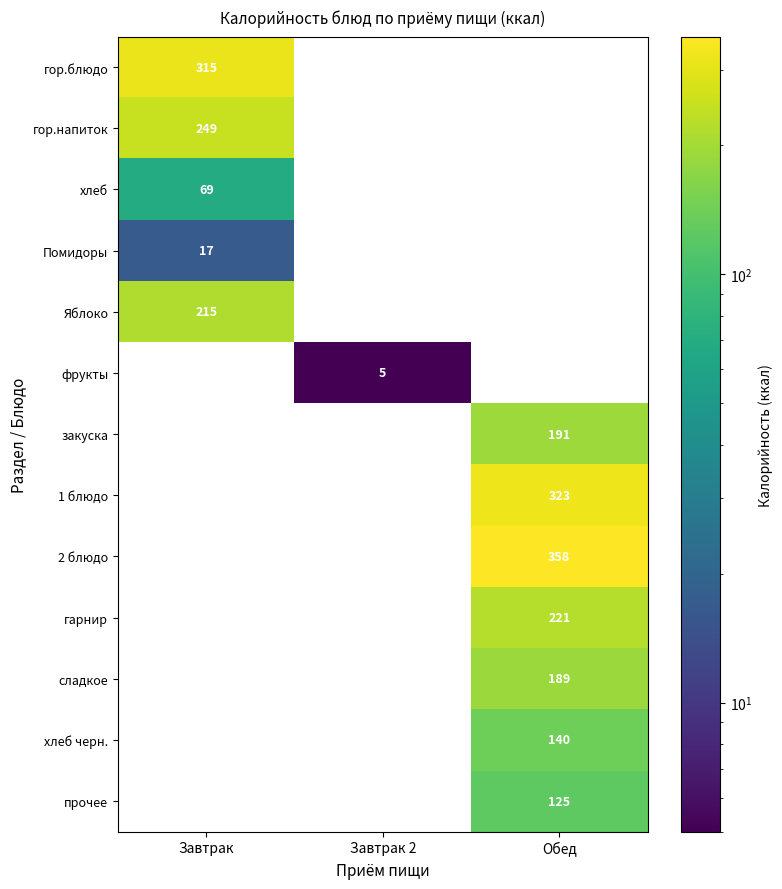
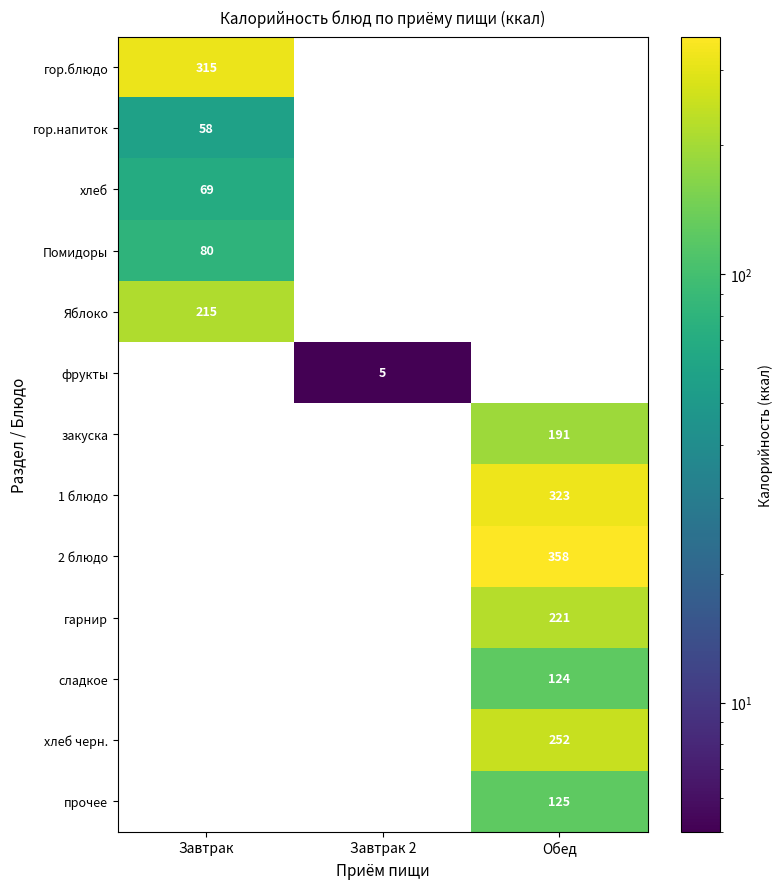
гор.напиток, Завтрак: 249 -> 58
Помидоры, Завтрак: 17 -> 80
сладкое, Обед: 189 -> 124
хлеб черн., Обед: 140 -> 252
